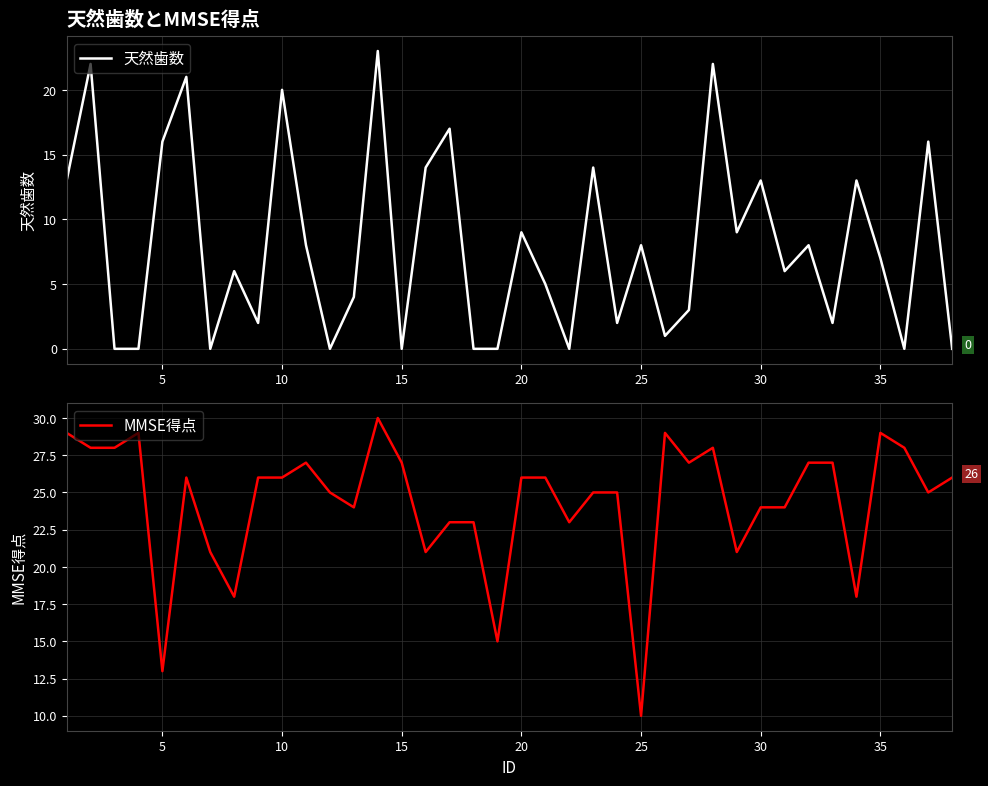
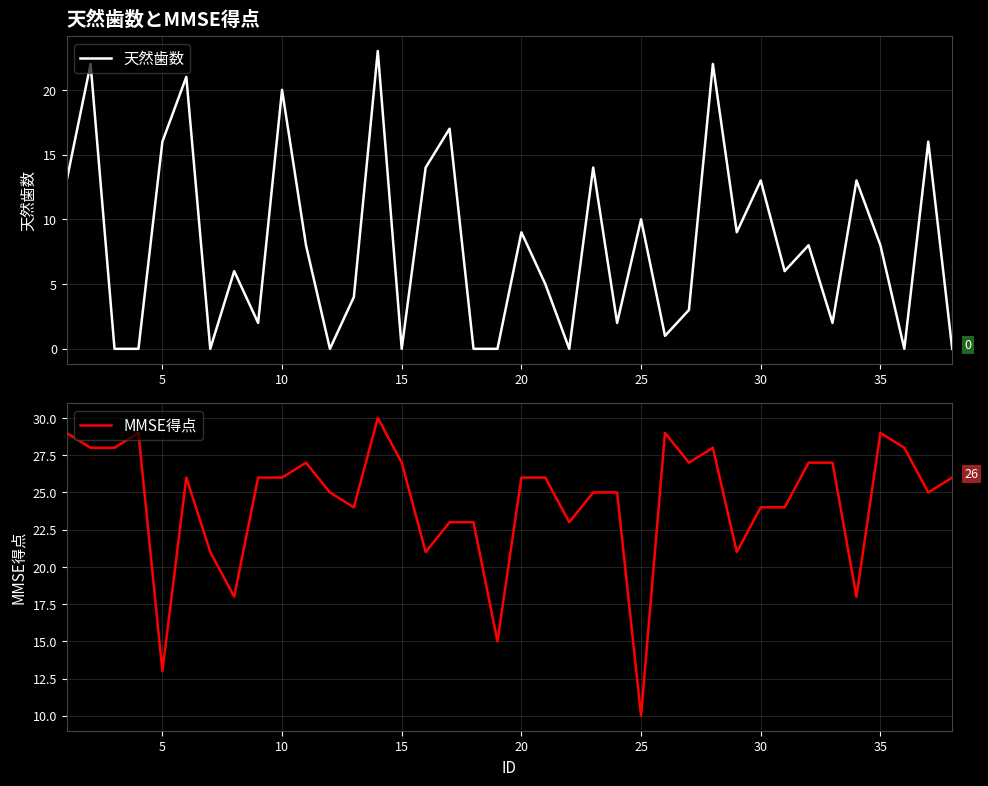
天然歯数とMMSE得点, 25: 8 -> 10
天然歯数とMMSE得点, 35: 7 -> 8
